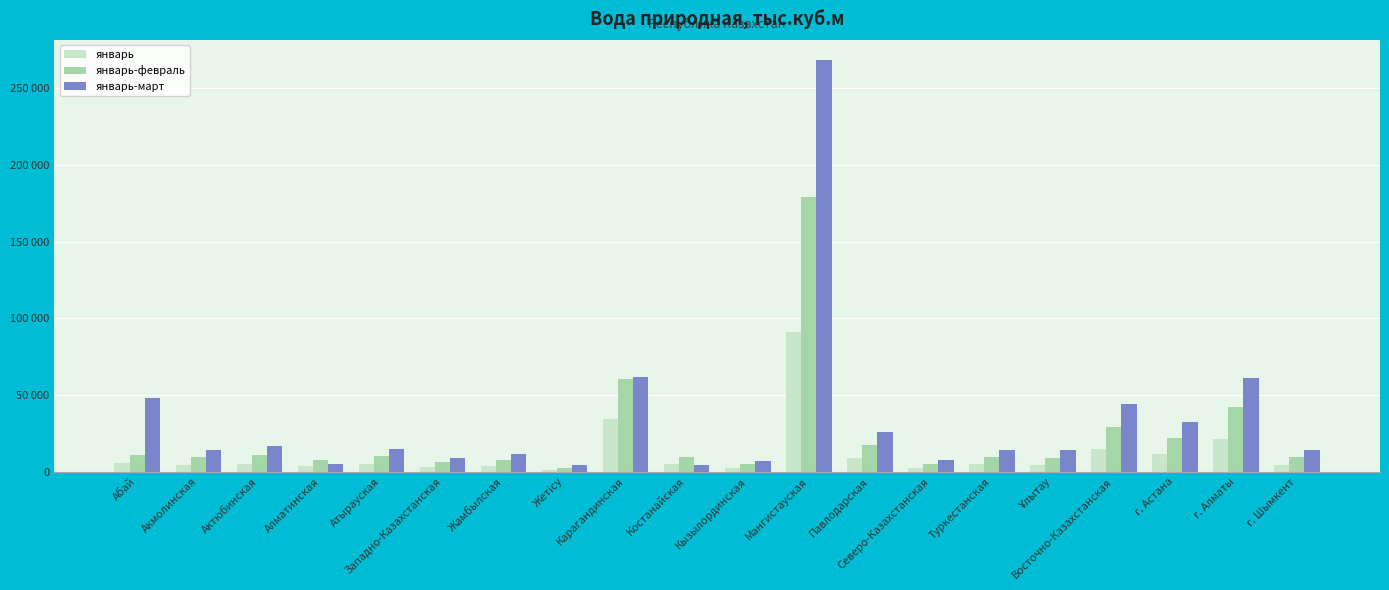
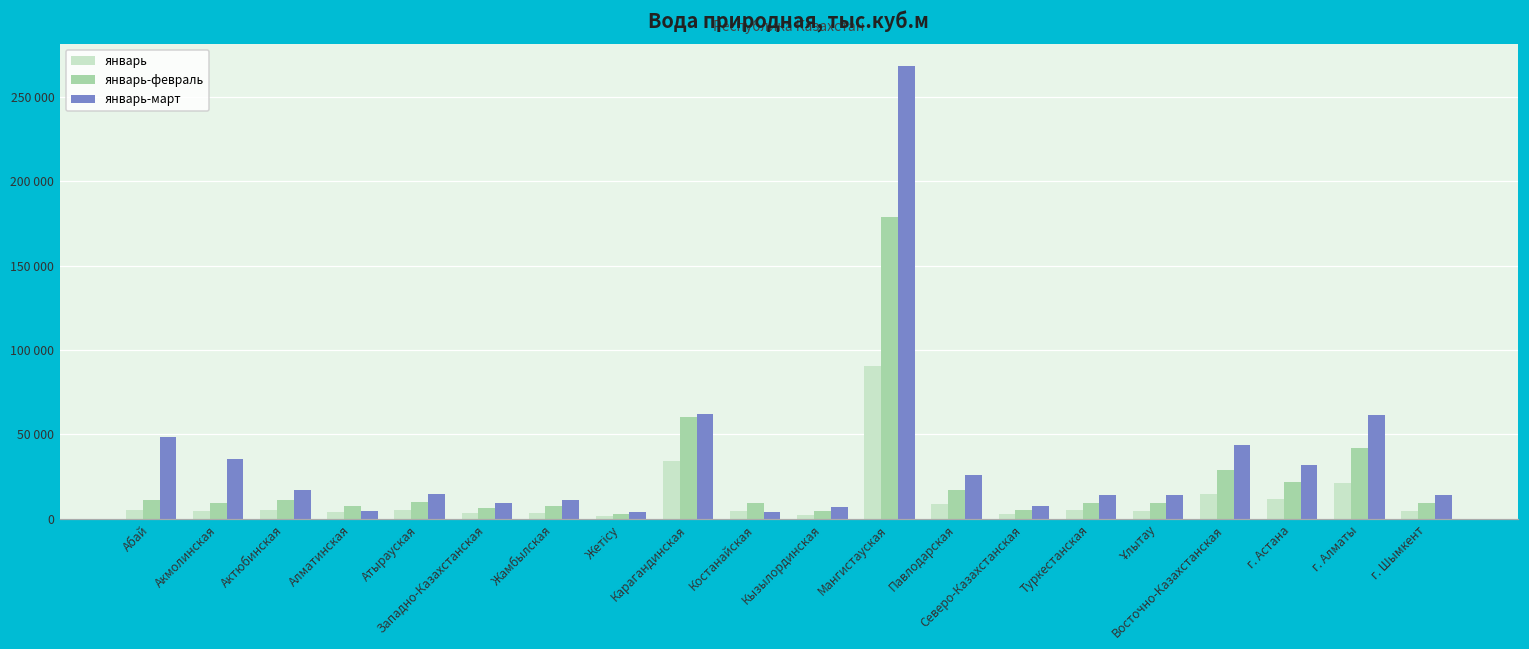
январь-март, Акмолинская: 14000 -> 35000
